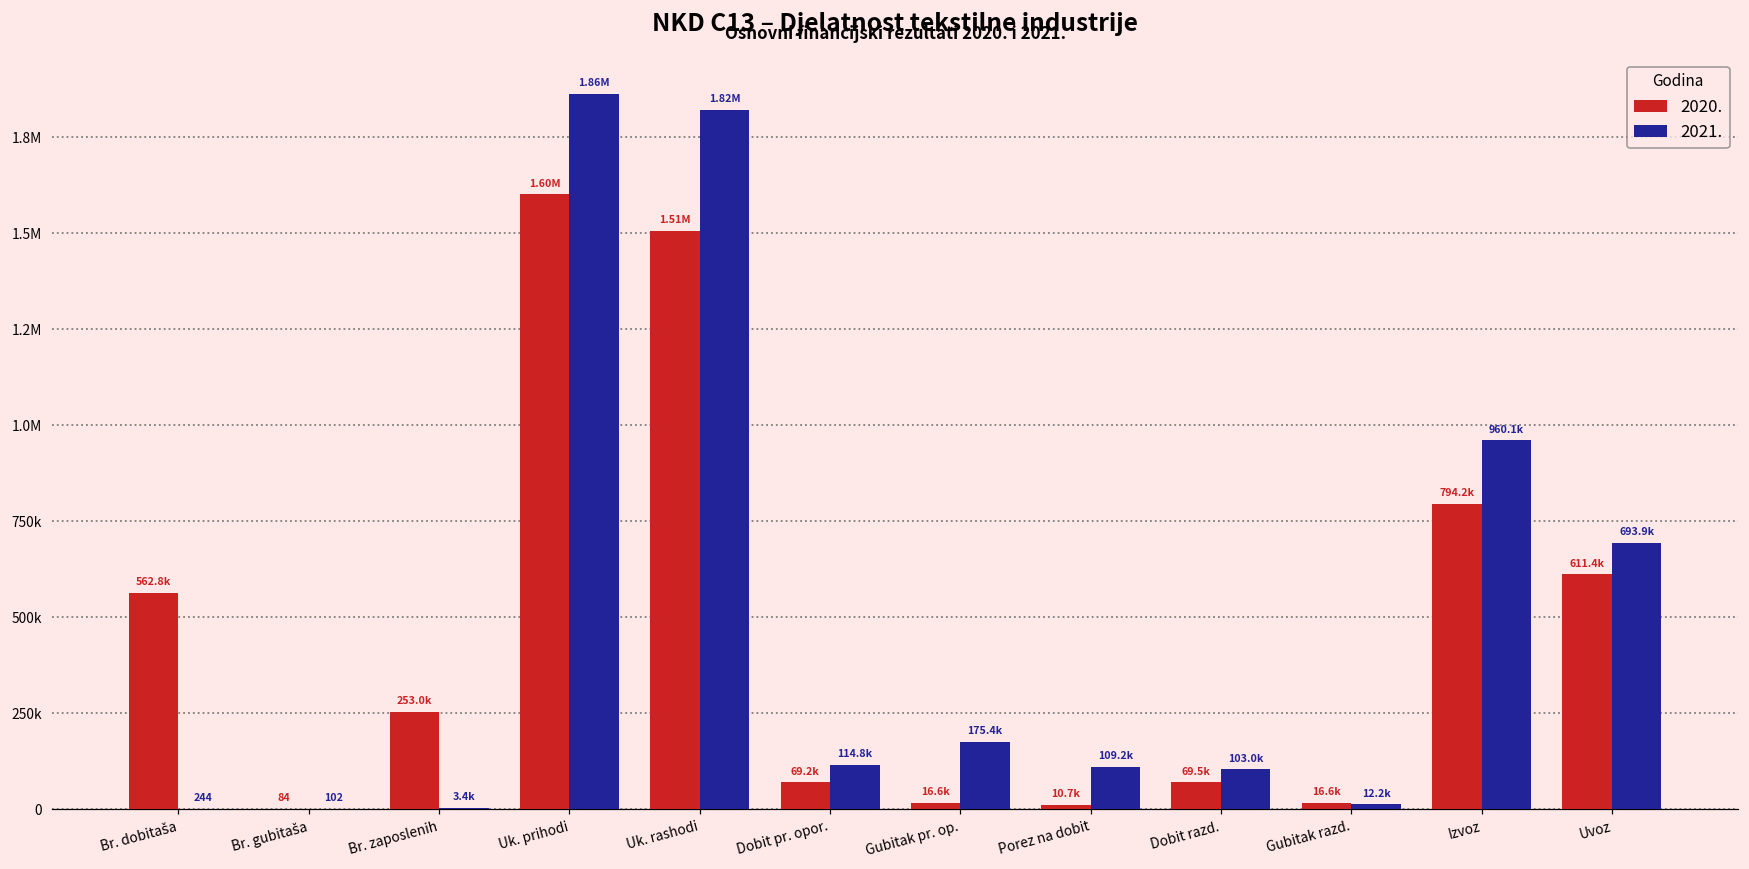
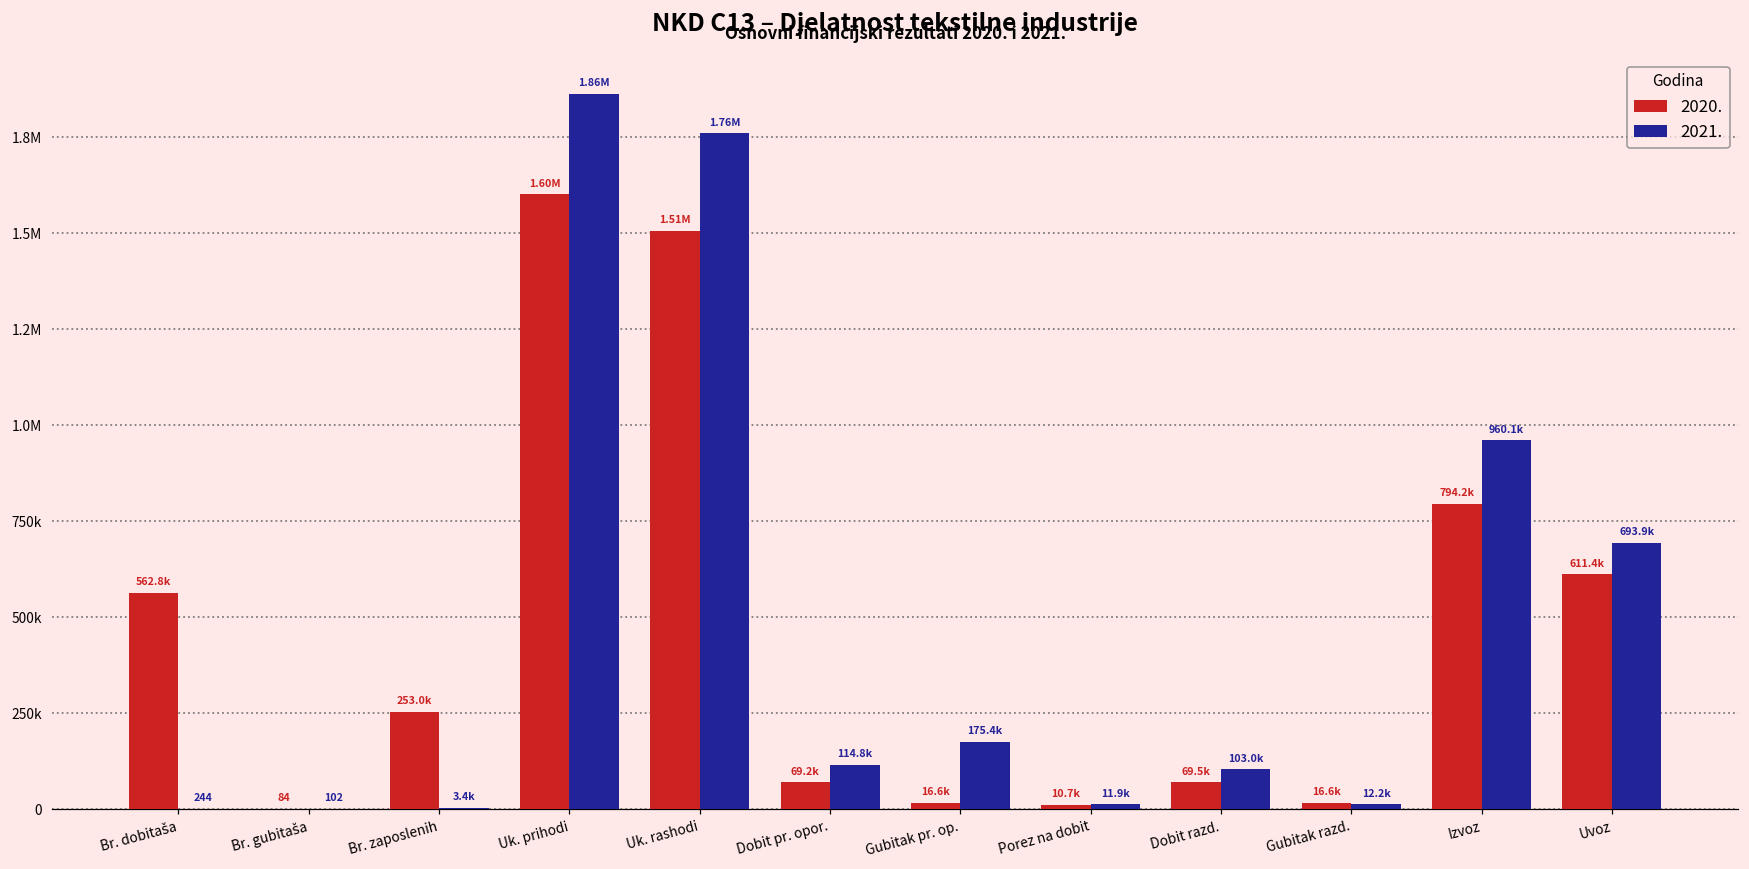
2021., Uk. rashodi: 1.82M -> 1.76M
2021., Porez na dobit: 109.2k -> 11.9k
